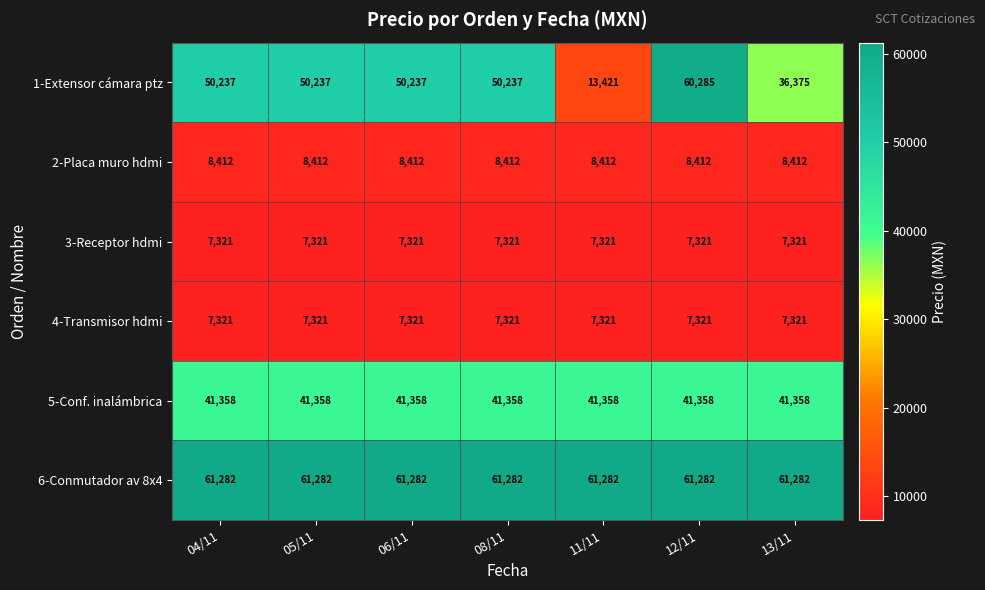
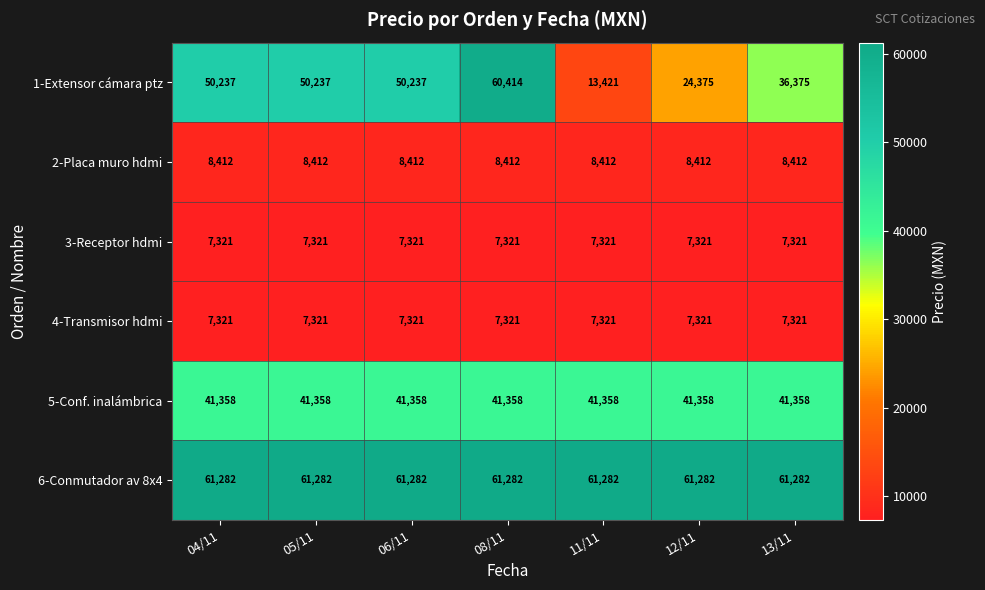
1-Extensor cámara ptz, 08/11: 50,237 -> 60,414
1-Extensor cámara ptz, 12/11: 60,285 -> 24,375
